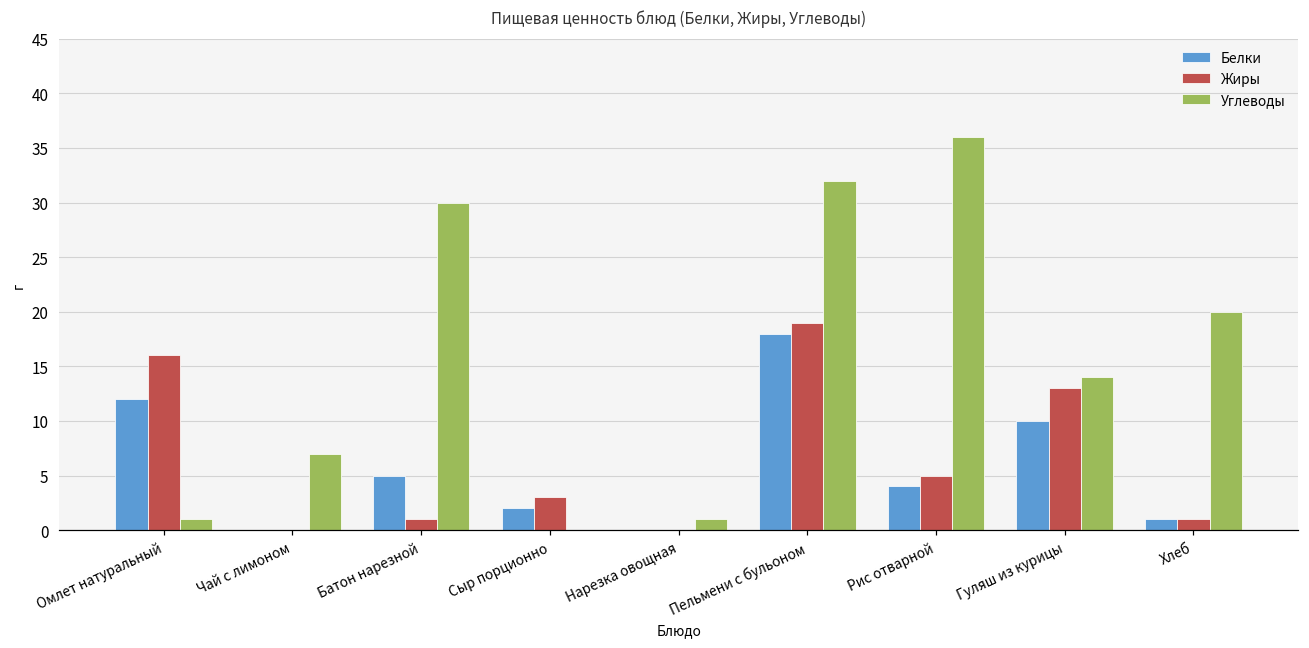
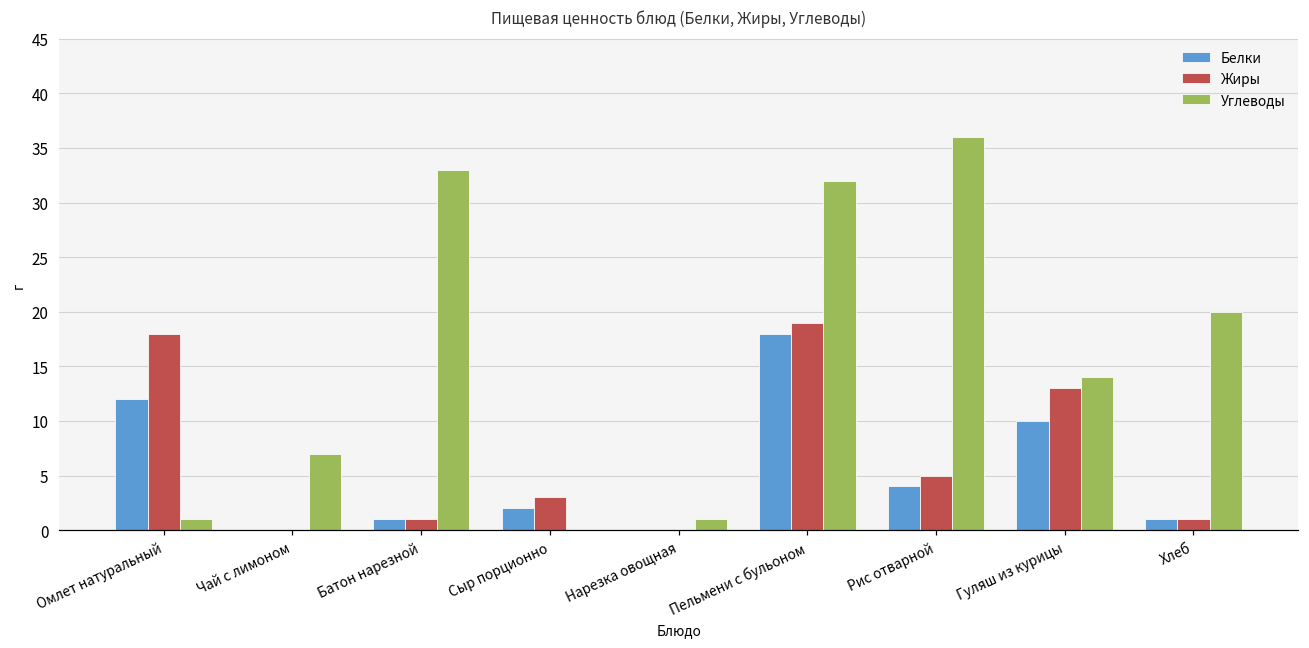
Жиры, Омлет натуральный: 16 -> 18
Белки, Батон нарезной: 5 -> 1
Углеводы, Батон нарезной: 30 -> 33
